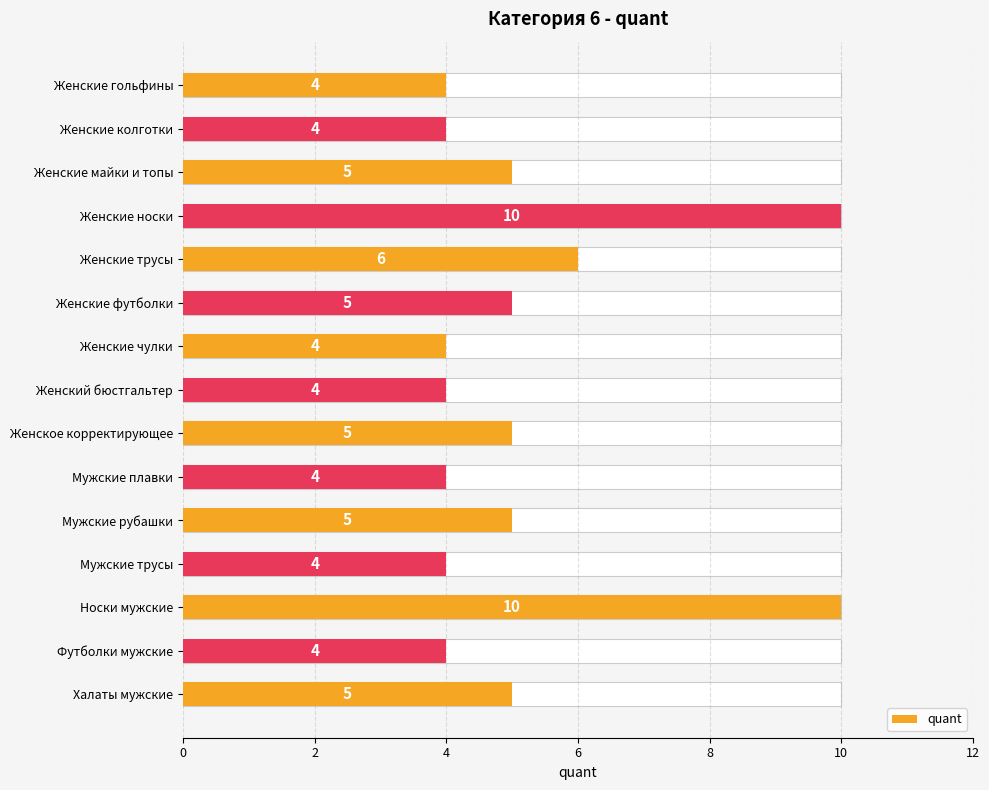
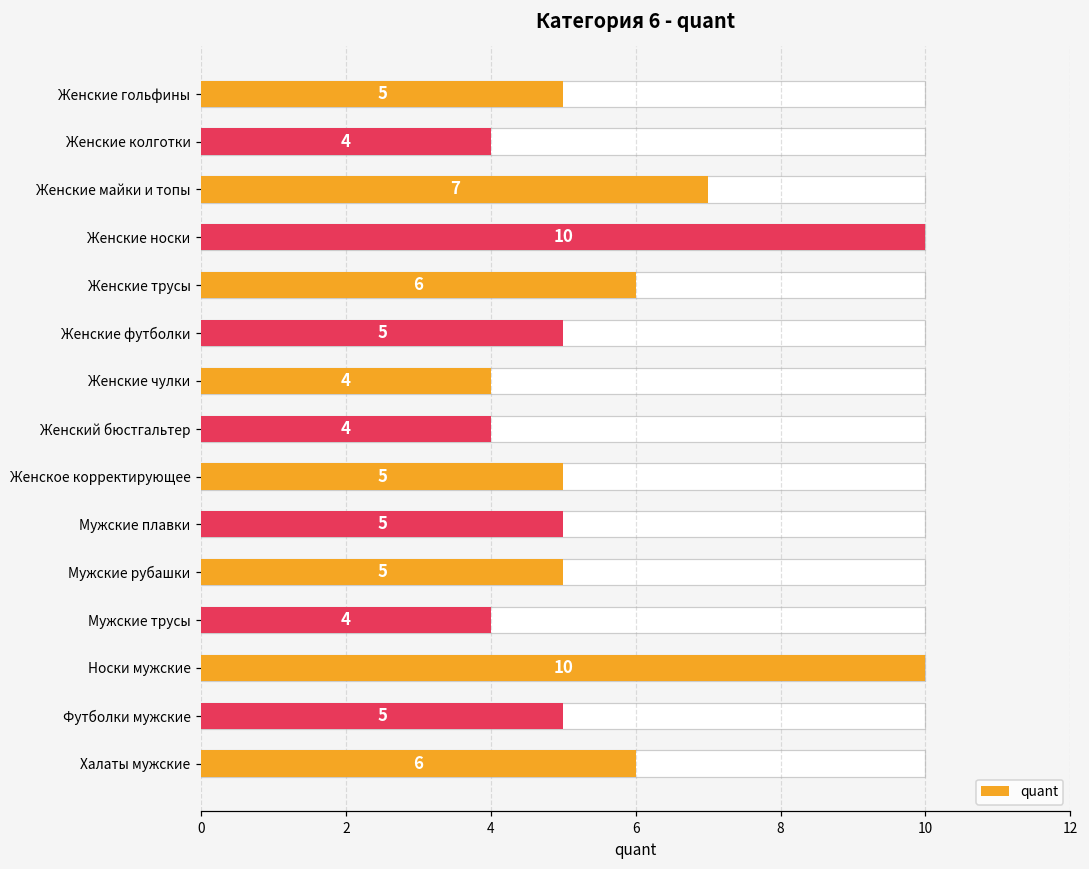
quant, Женские гольфины: 4 -> 5
quant, Женские майки и топы: 5 -> 7
quant, Мужские плавки: 4 -> 5
quant, Футболки мужские: 4 -> 5
quant, Халаты мужские: 5 -> 6
